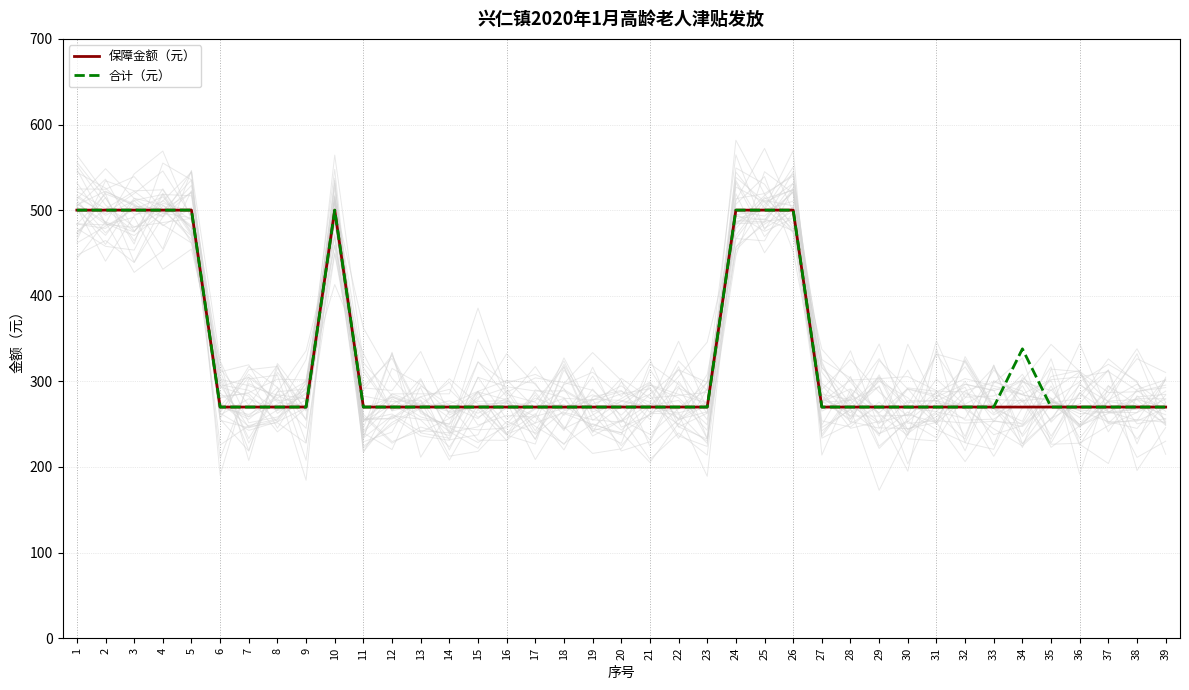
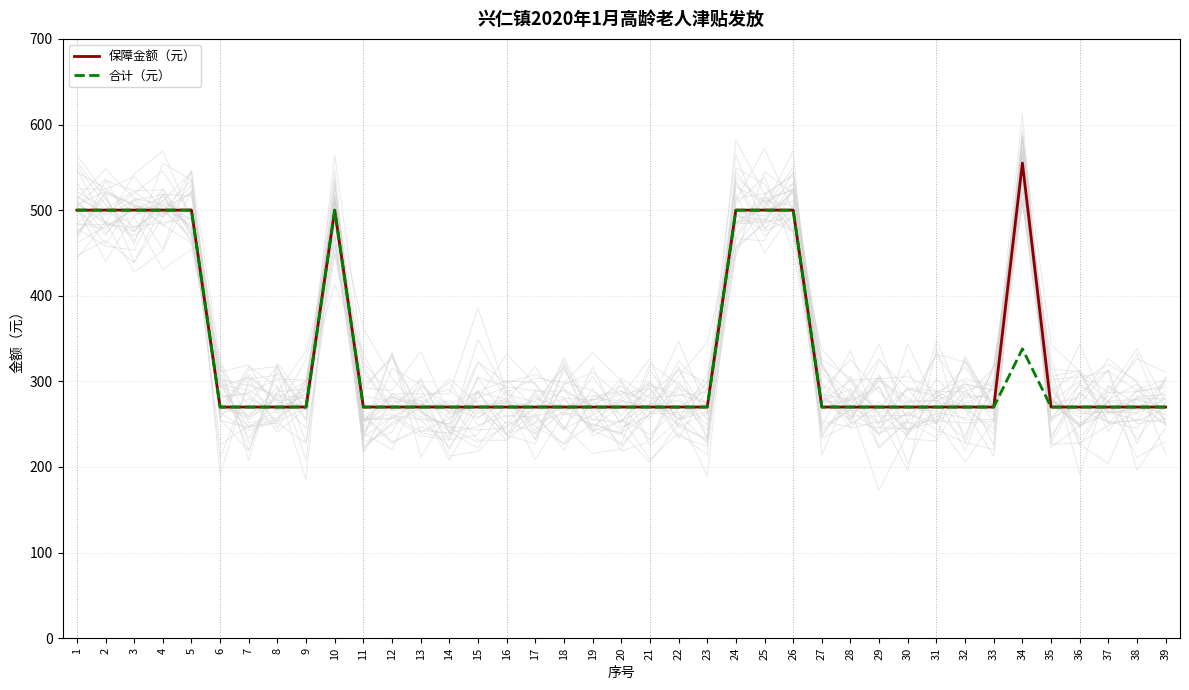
保障金额（元）, 34: 270 -> 560
